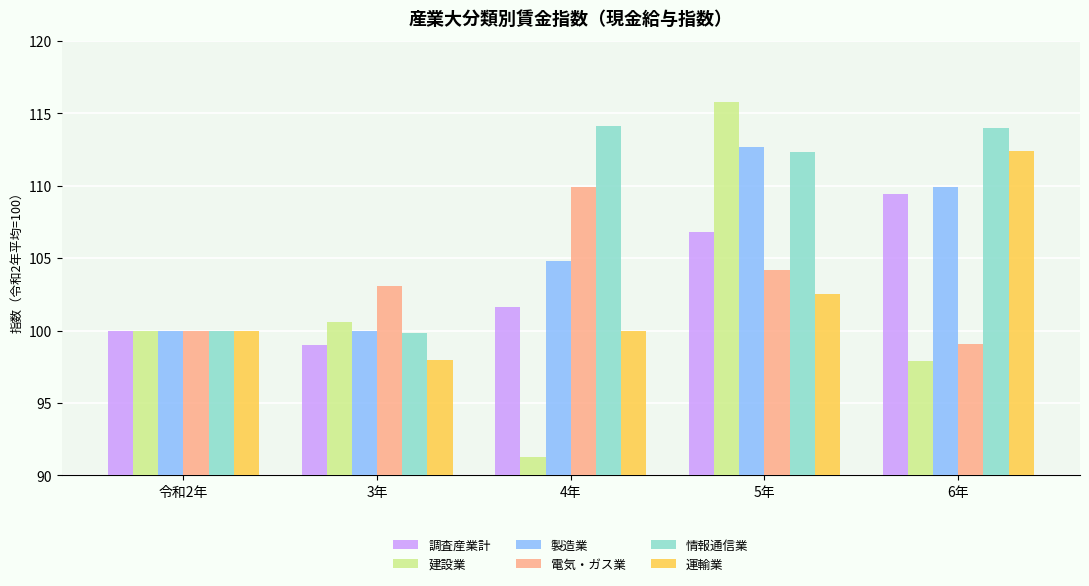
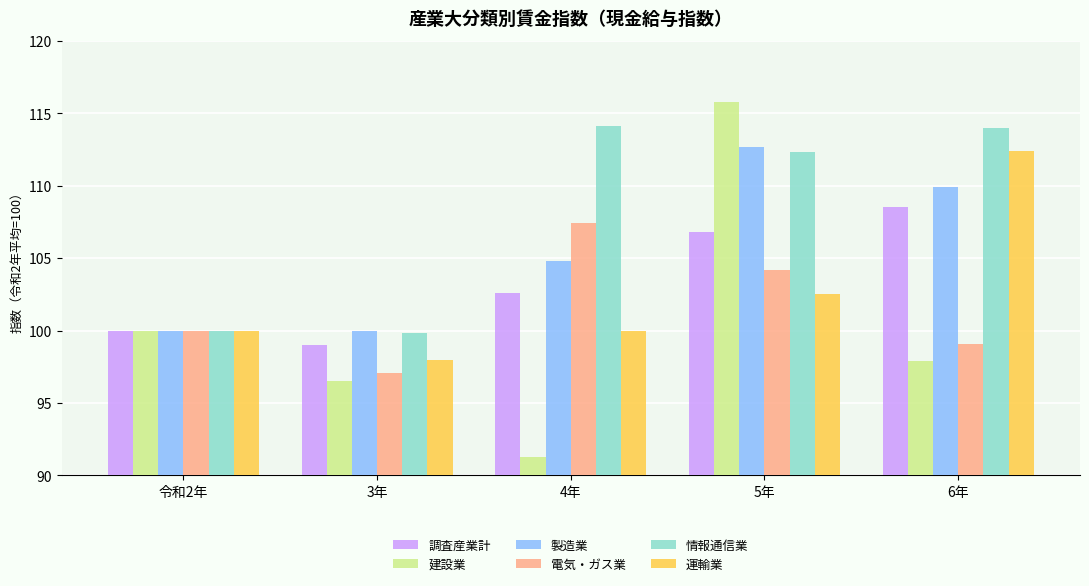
建設業, 3年: 100.6 -> 96.5
電気・ガス業, 3年: 103.1 -> 97.1
調査産業計, 4年: 101.6 -> 102.6
電気・ガス業, 4年: 109.9 -> 107.4
調査産業計, 6年: 109.4 -> 108.5
